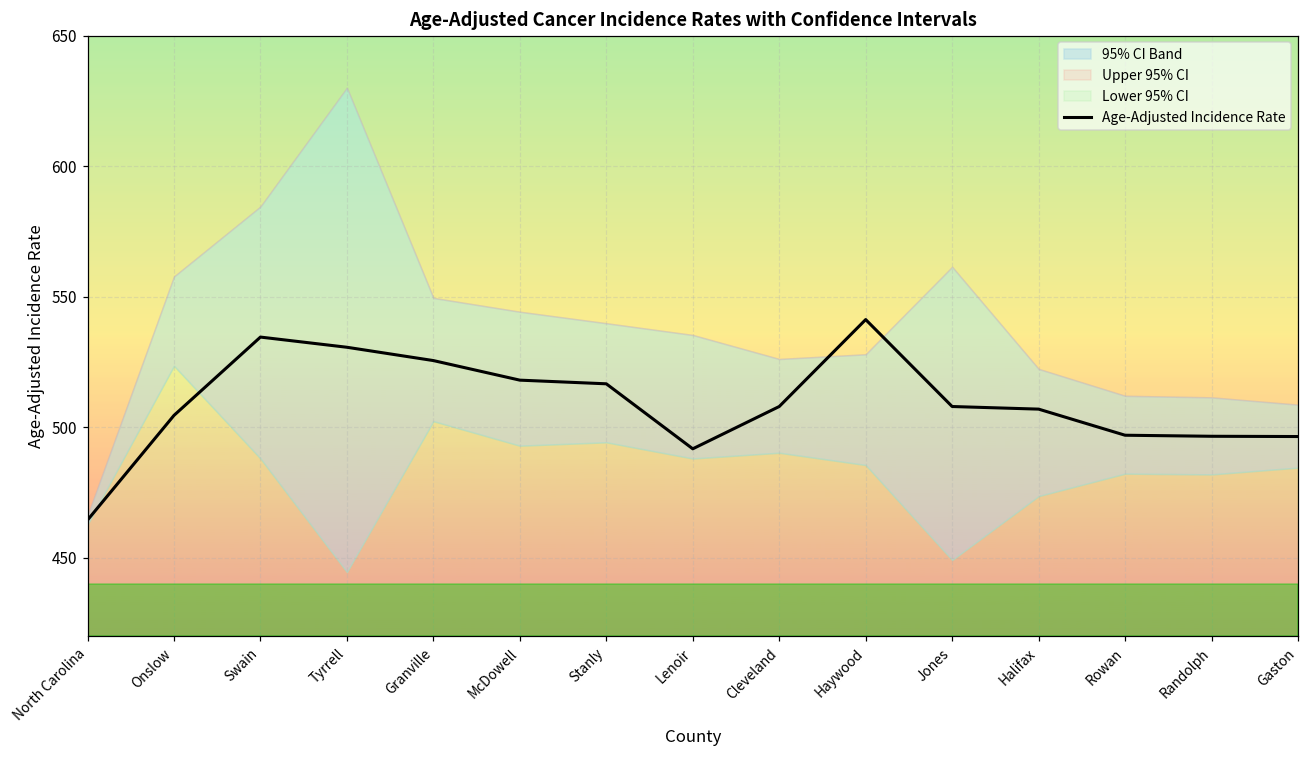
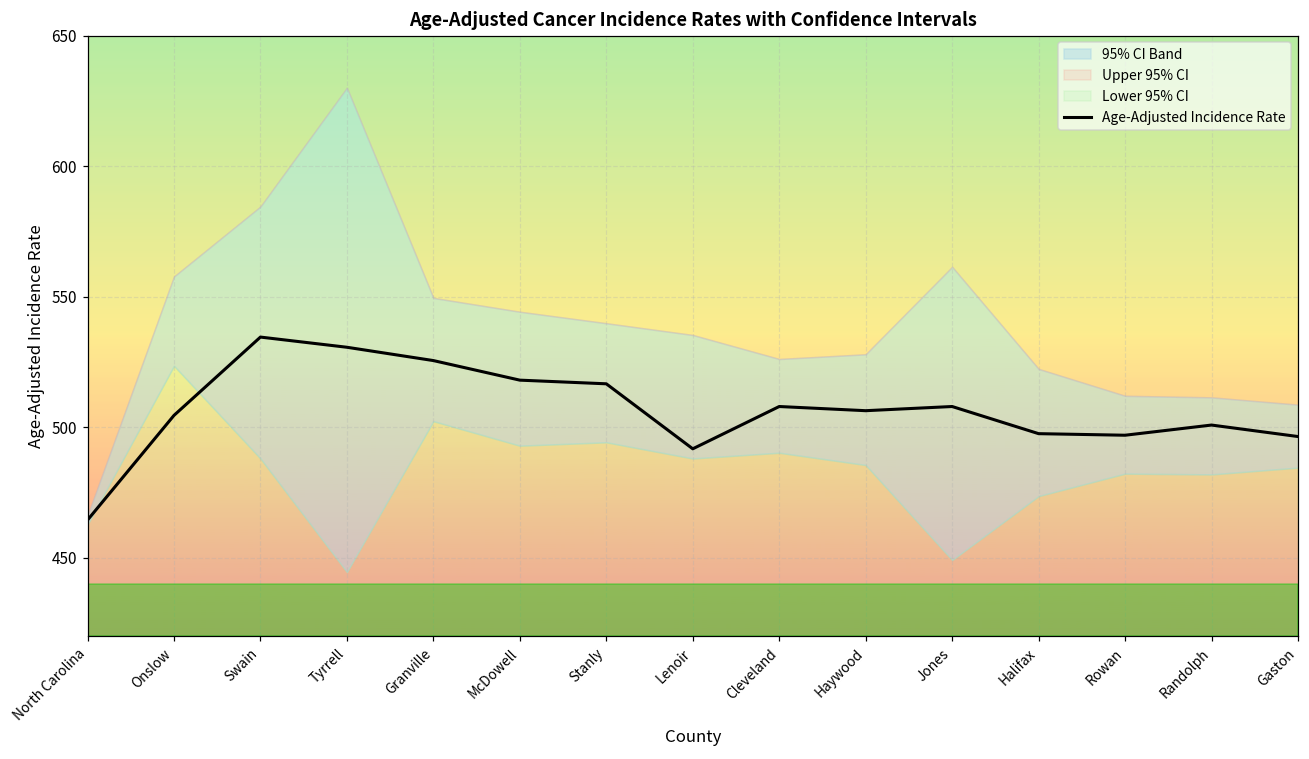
Age-Adjusted Incidence Rate, Haywood: 541 -> 506
Age-Adjusted Incidence Rate, Halifax: 507 -> 498
Age-Adjusted Incidence Rate, Randolph: 497 -> 501
